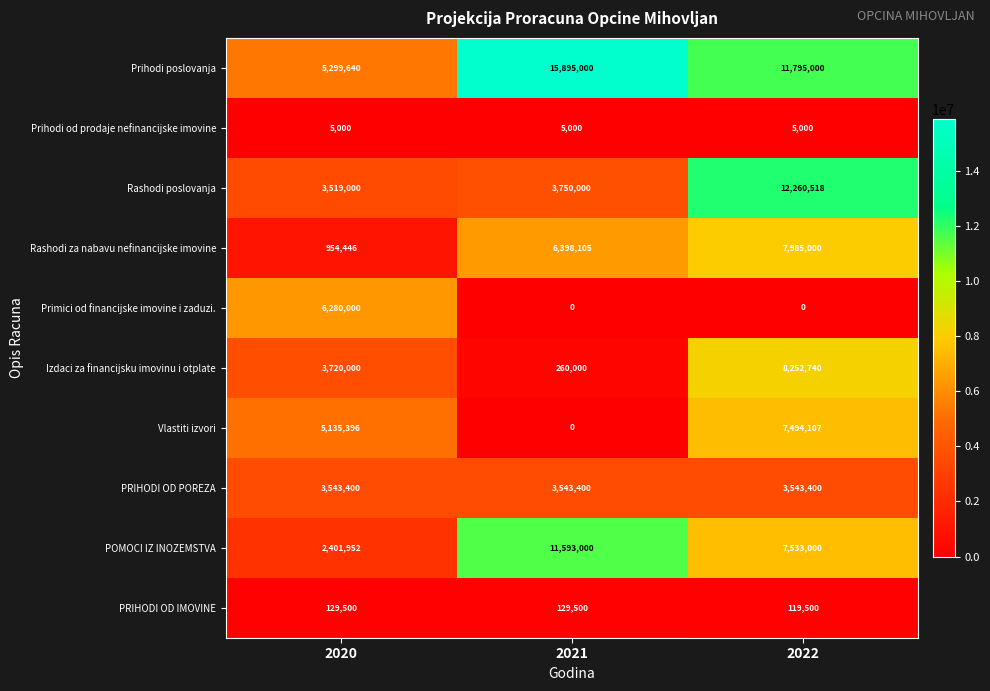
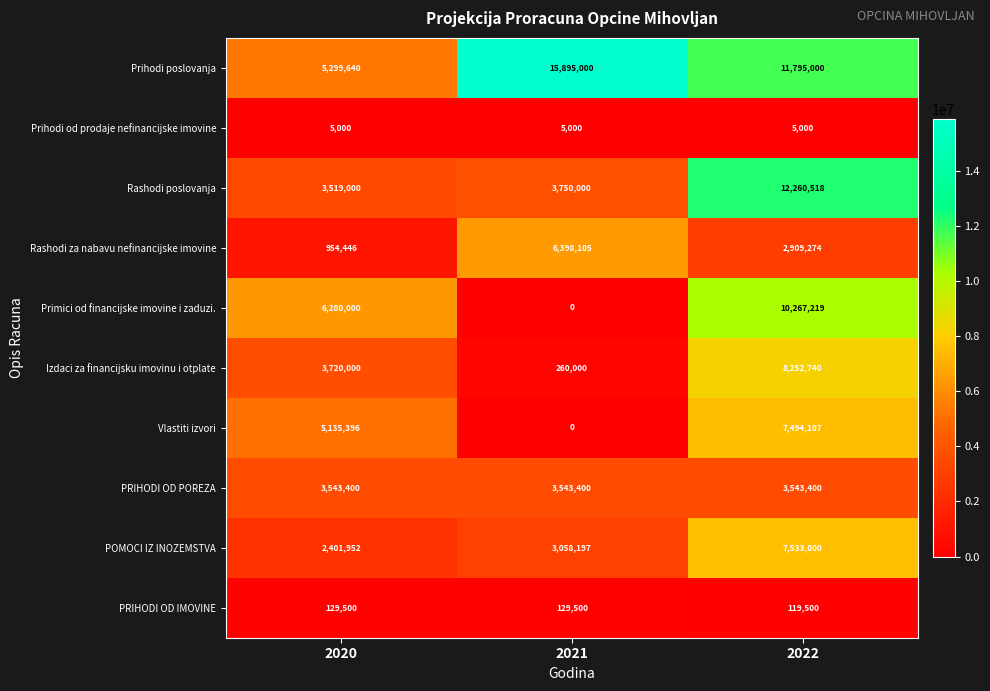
Rashodi za nabavu nefinancijske imovine, 2022: 7,985,000 -> 2,909,274
Primici od financijske imovine i zaduzi., 2022: 0 -> 10,267,219
POMOCI IZ INOZEMSTVA, 2021: 11,593,000 -> 3,058,197
